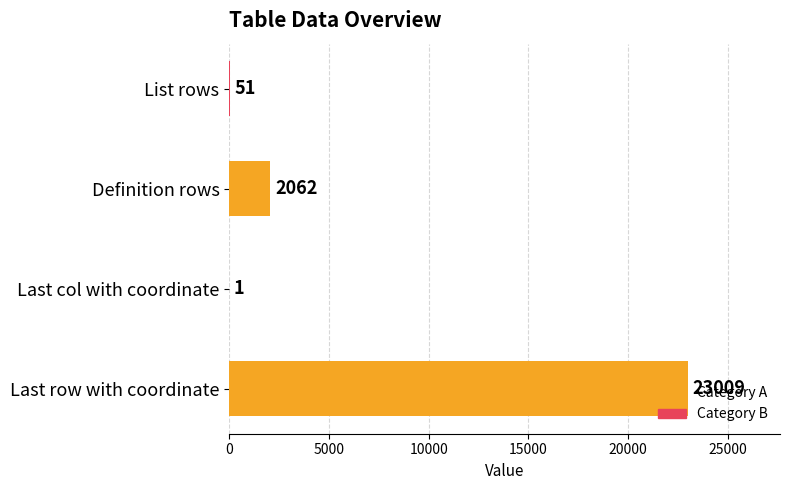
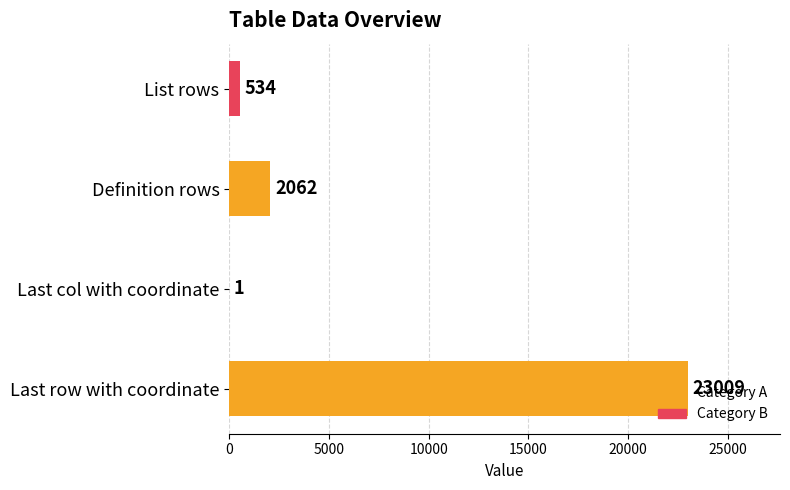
List rows: 51 -> 534
